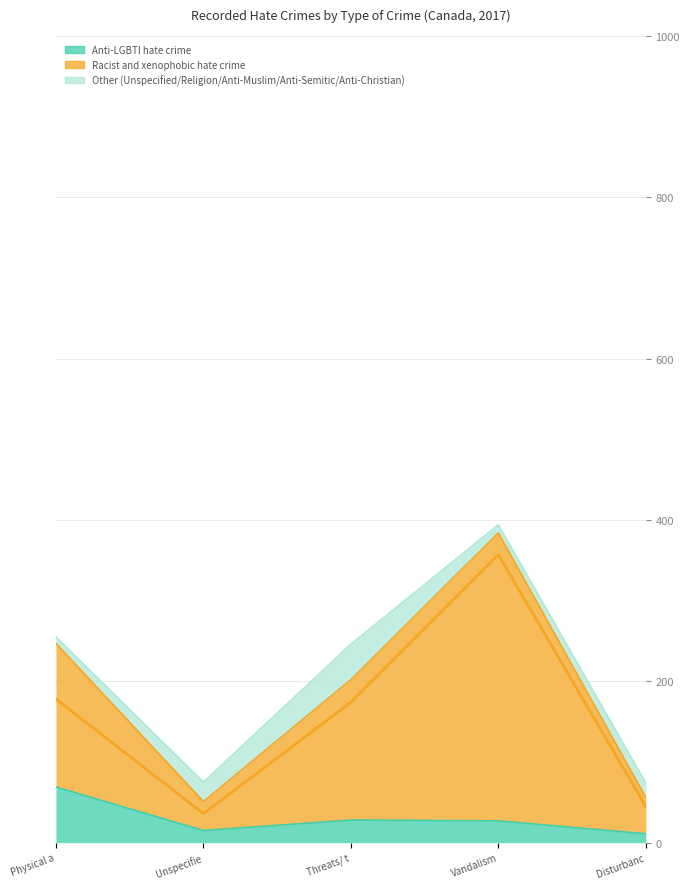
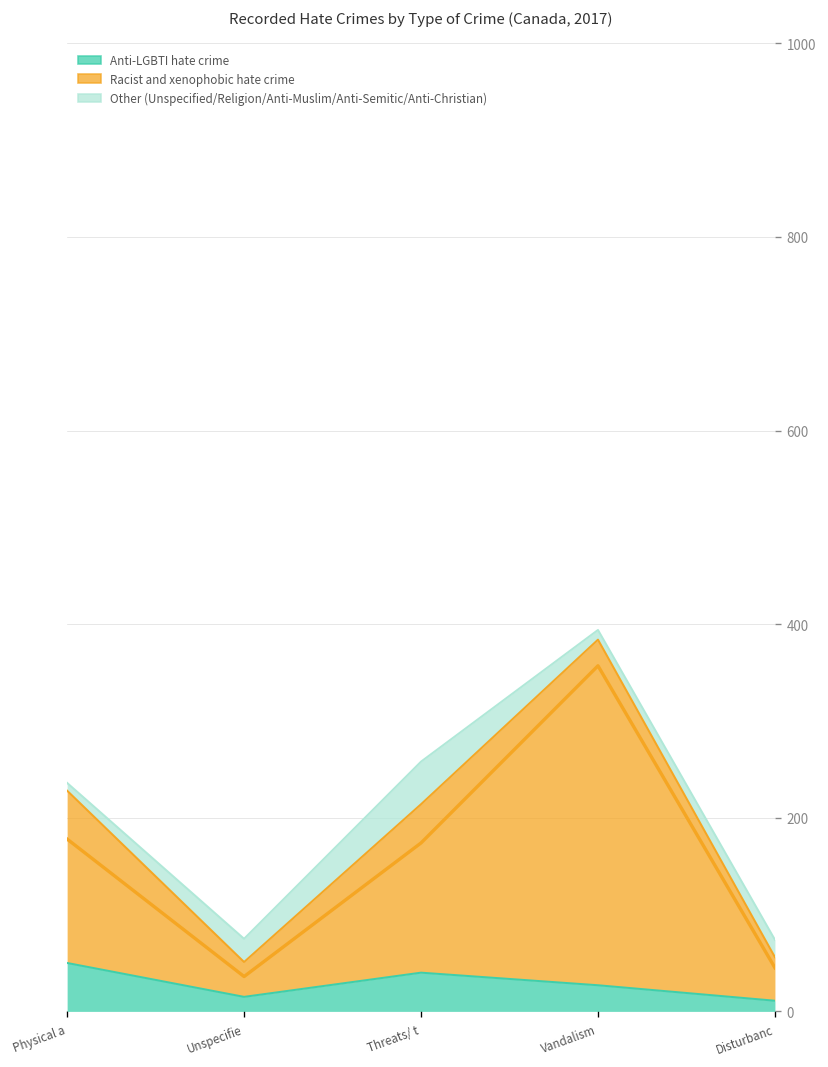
Anti-LGBTI hate crime, Physical a: 70 -> 50
Anti-LGBTI hate crime, Threats/ t: 30 -> 40
